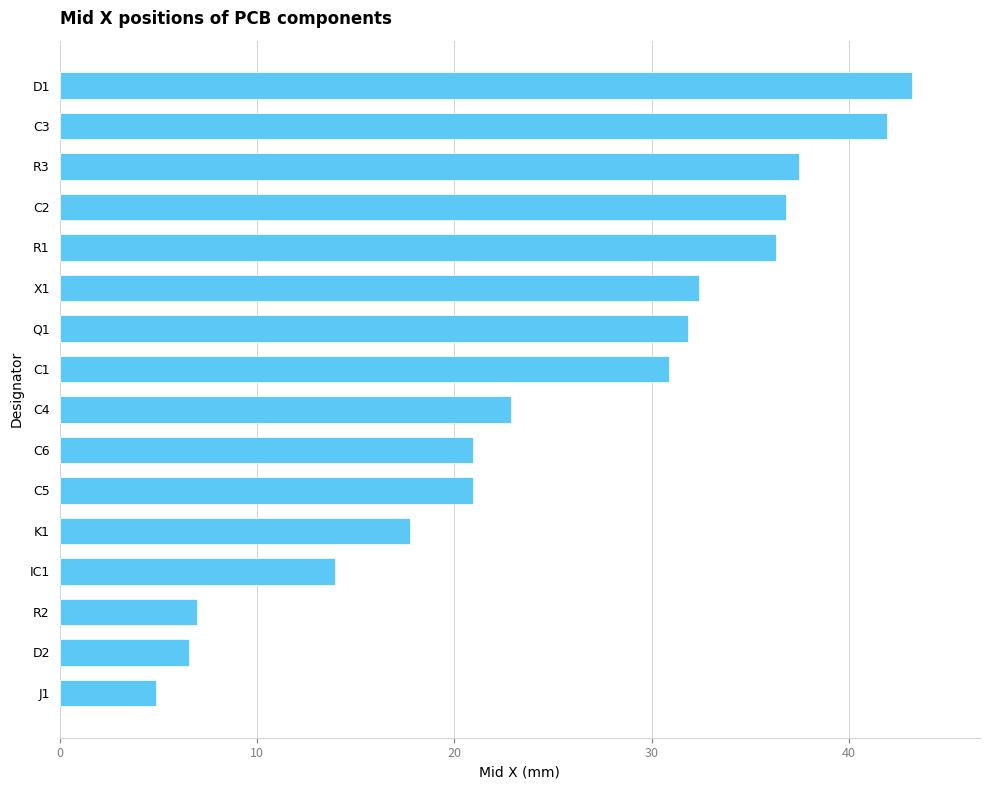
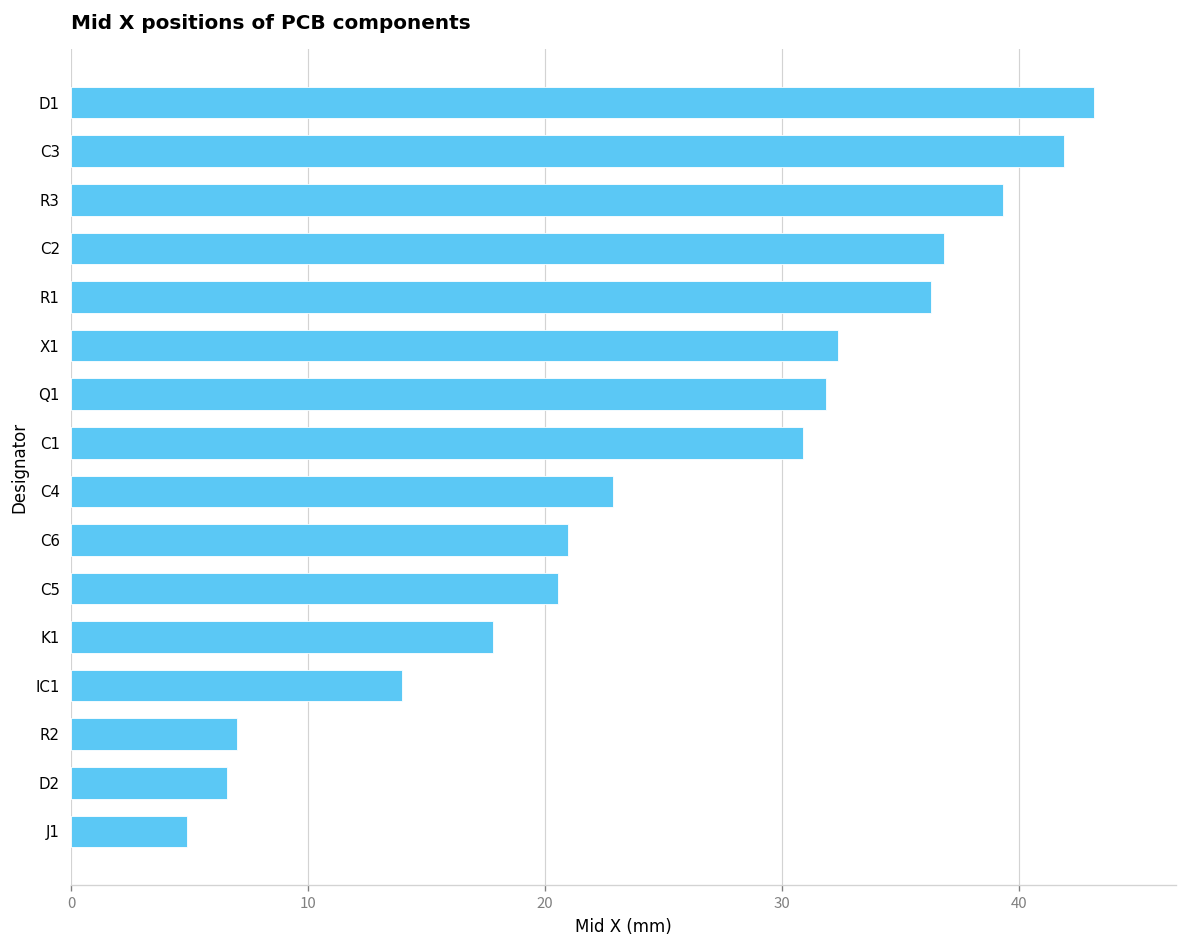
R3: 37.5 -> 39.3
C5: 21.0 -> 20.5
